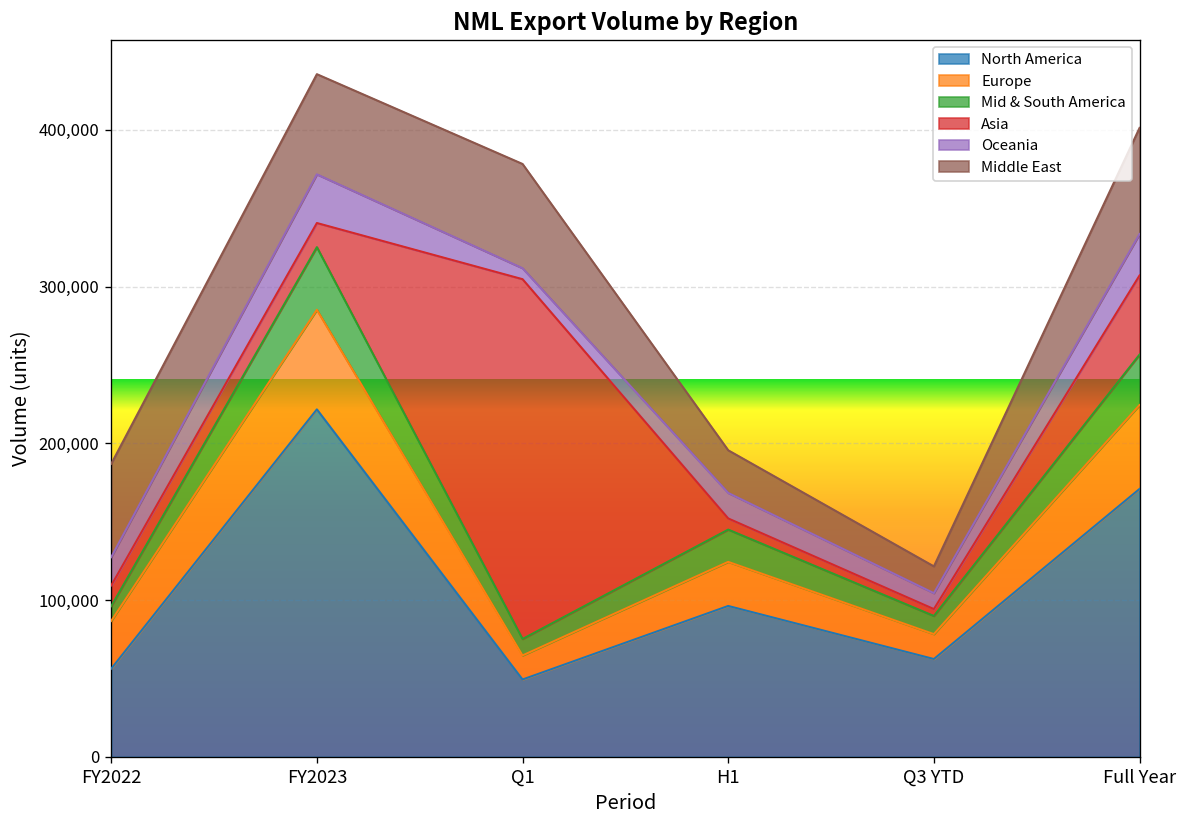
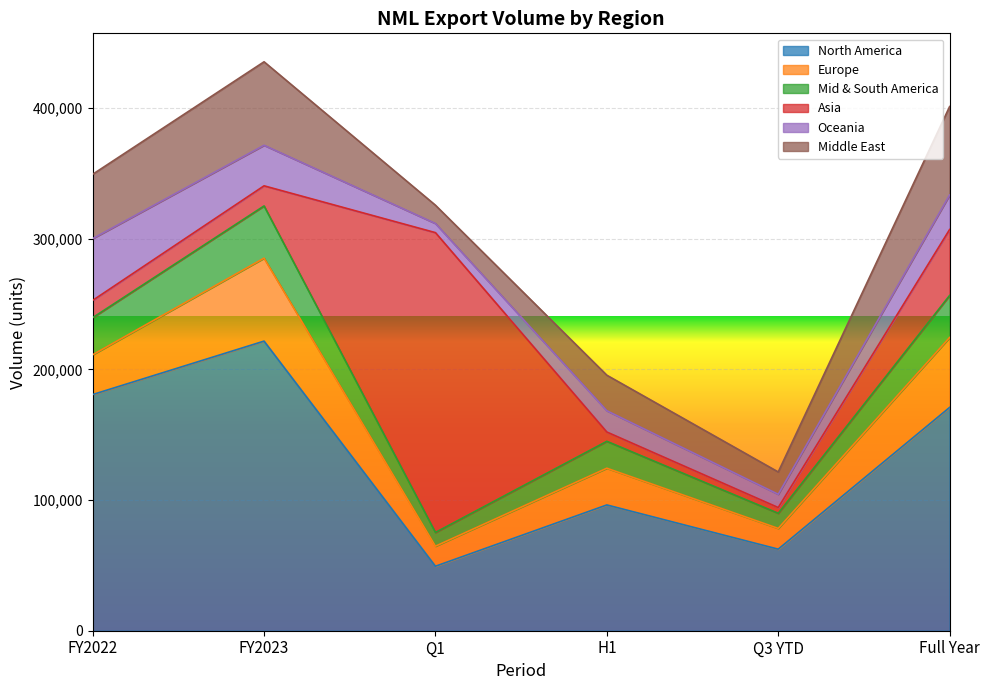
North America, FY2022: 56,000 -> 181,000
Mid & South America, FY2022: 9,000 -> 28,000
Oceania, FY2022: 18,000 -> 47,000
Middle East, FY2022: 60,000 -> 49,000
Middle East, Q1: 67,000 -> 14,000
